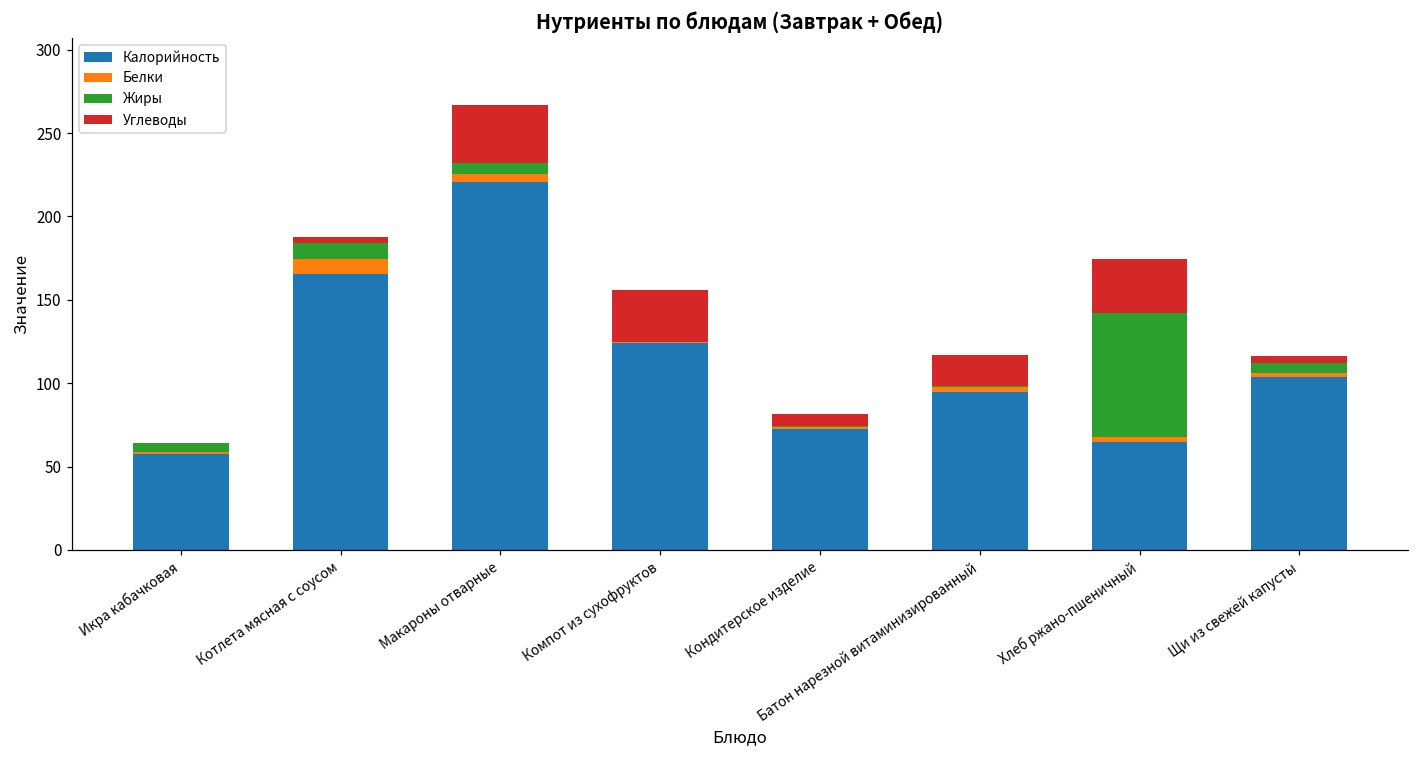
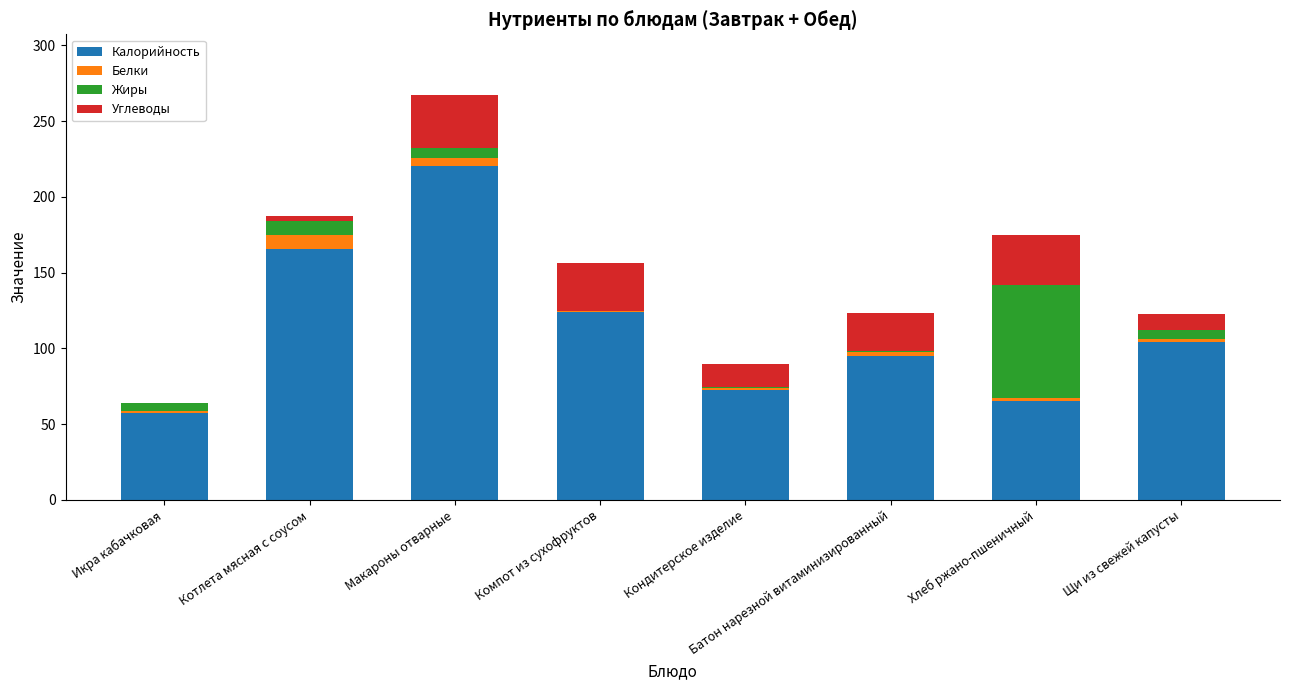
Углеводы, Кондитерское изделие: 7 -> 15
Углеводы, Батон нарезной витаминизированный: 19 -> 25
Углеводы, Щи из свежей капусты: 4 -> 10
